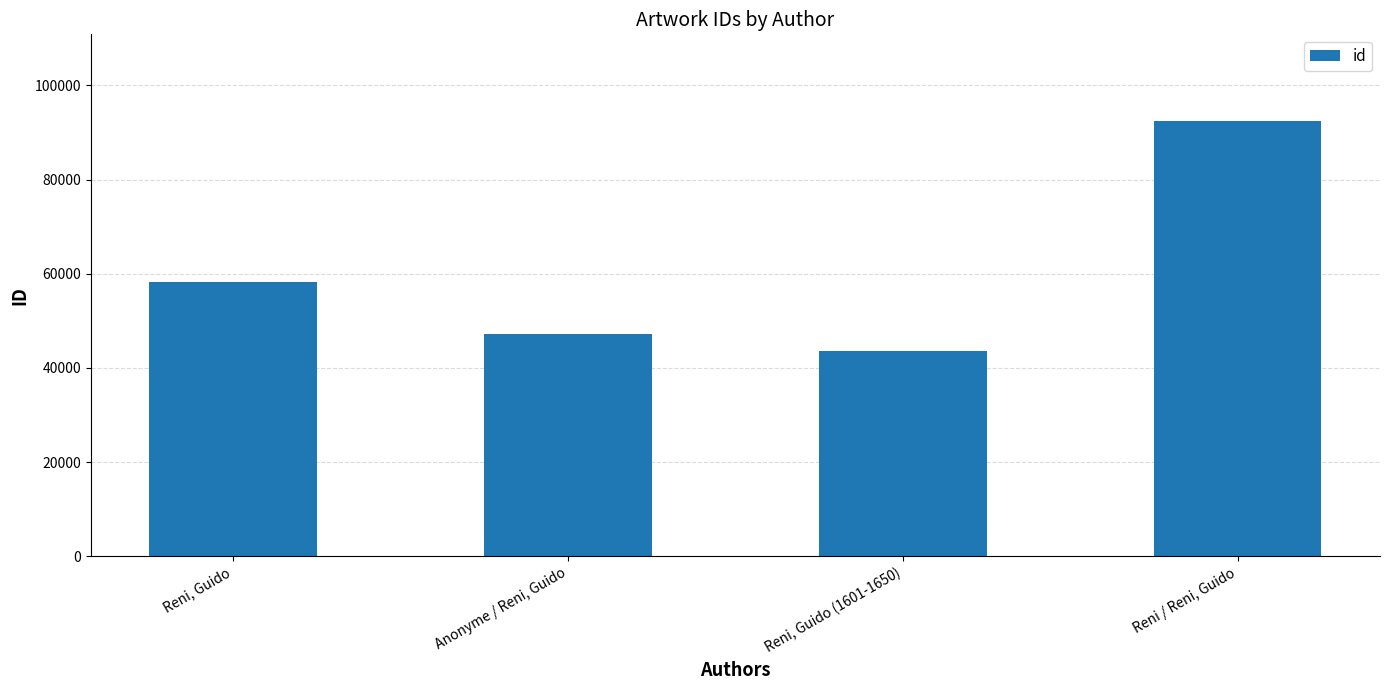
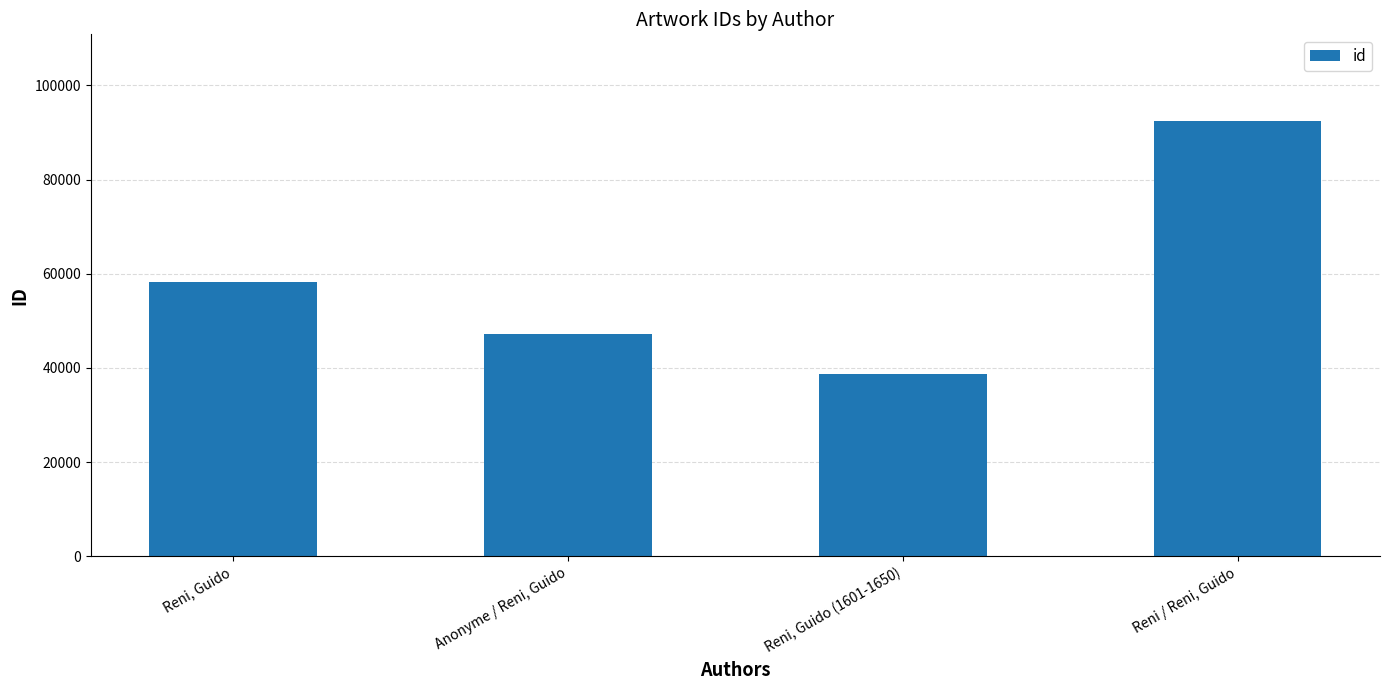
Reni, Guido (1601-1650): 44000 -> 39000
